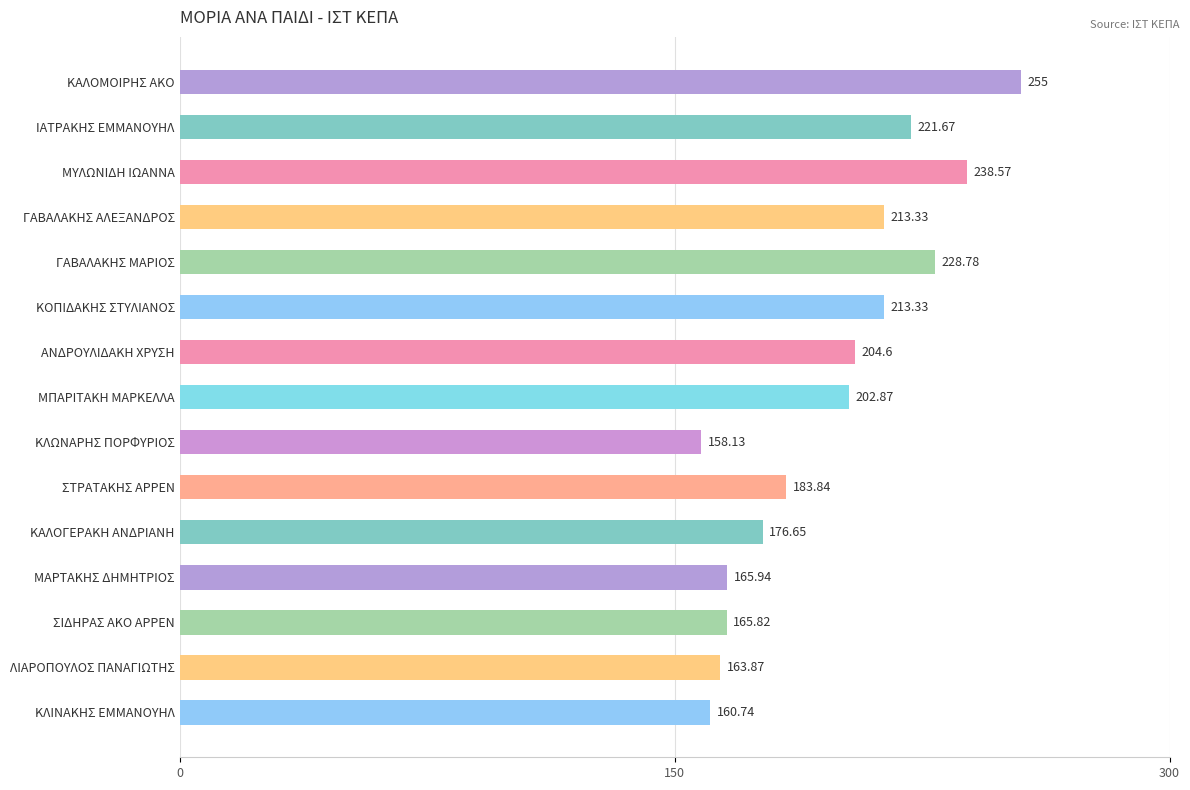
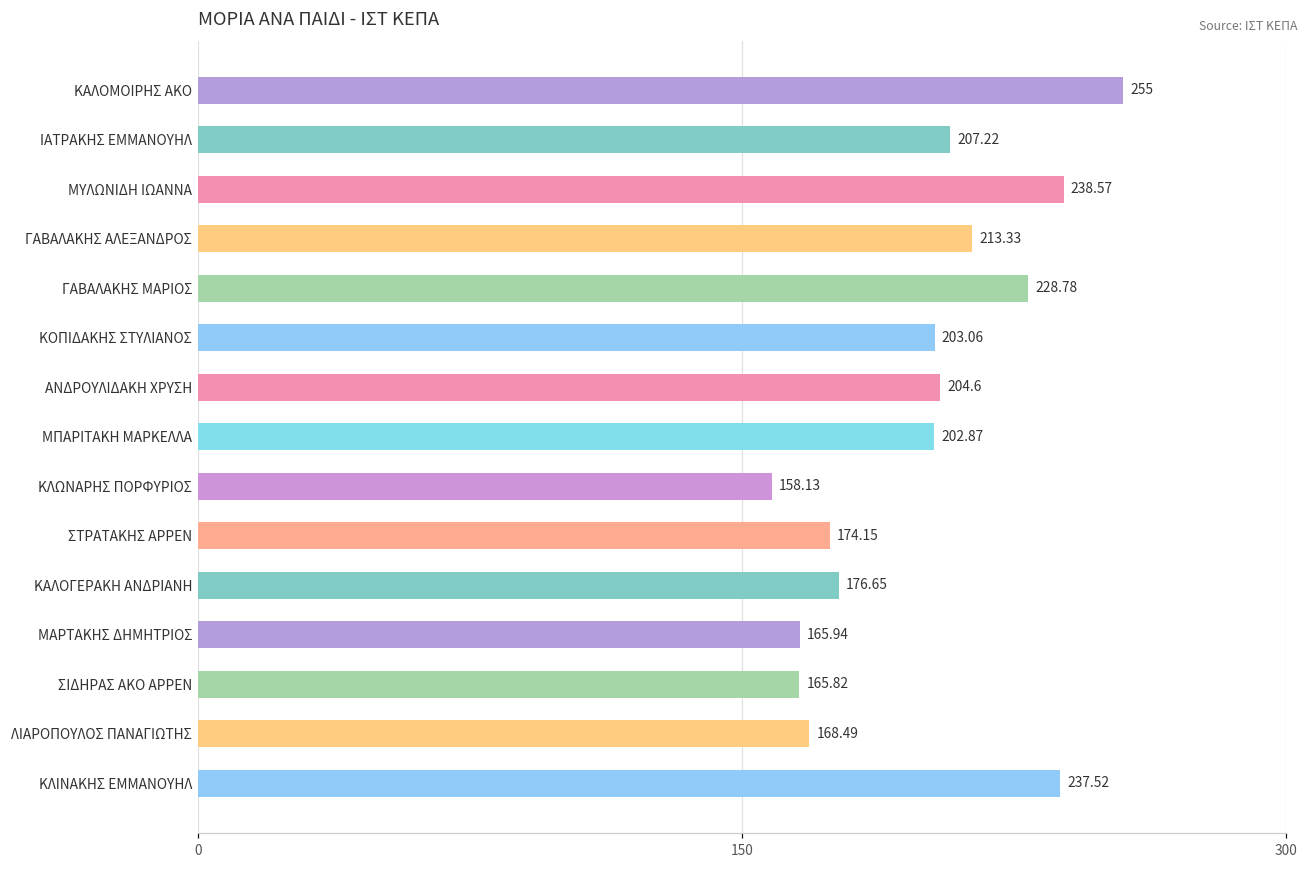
ΙΑΤΡΑΚΗΣ ΕΜΜΑΝΟΥΗΛ: 221.67 -> 207.22
ΚΟΠΙΔΑΚΗΣ ΣΤΥΛΙΑΝΟΣ: 213.33 -> 203.06
ΣΤΡΑΤΑΚΗΣ ΑΡΡΕΝ: 183.84 -> 174.15
ΛΙΑΡΟΠΟΥΛΟΣ ΠΑΝΑΓΙΩΤΗΣ: 163.87 -> 168.49
ΚΛΙΝΑΚΗΣ ΕΜΜΑΝΟΥΗΛ: 160.74 -> 237.52
